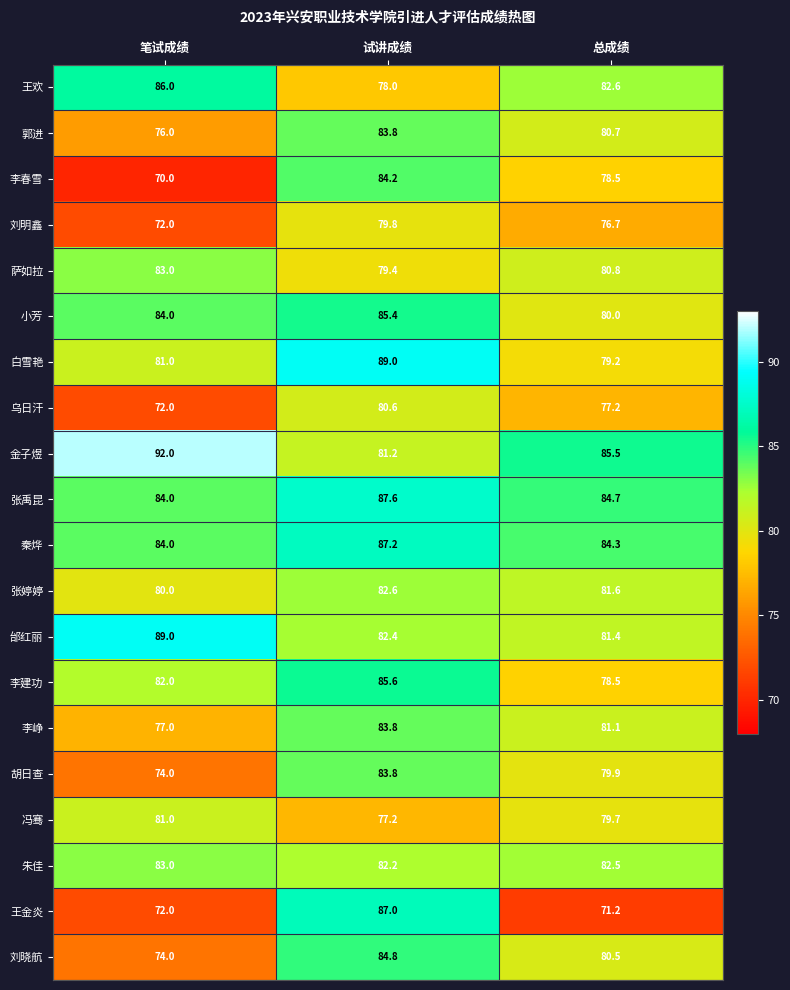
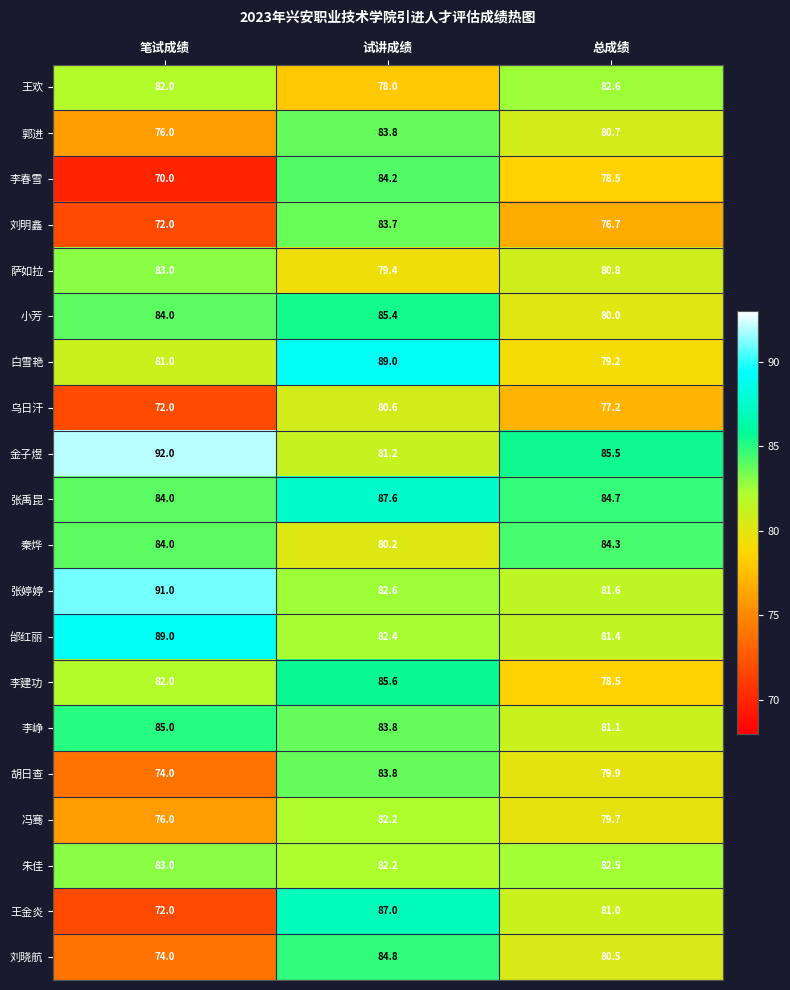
王欢, 笔试成绩: 86.0 -> 82.0
刘明鑫, 试讲成绩: 79.8 -> 83.7
秦烨, 试讲成绩: 87.2 -> 80.2
张婷婷, 笔试成绩: 80.0 -> 91.0
李峥, 笔试成绩: 77.0 -> 85.0
冯骞, 笔试成绩: 81.0 -> 76.0
冯骞, 试讲成绩: 77.2 -> 82.2
王金炎, 总成绩: 71.2 -> 81.0
